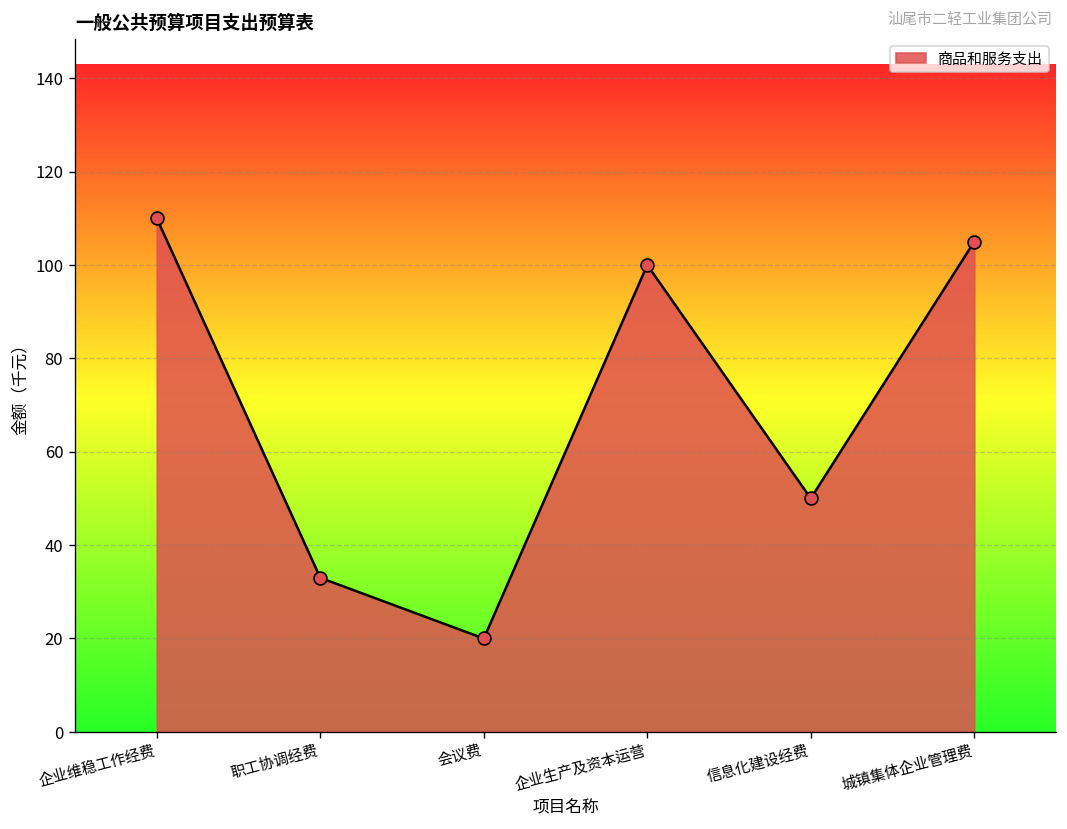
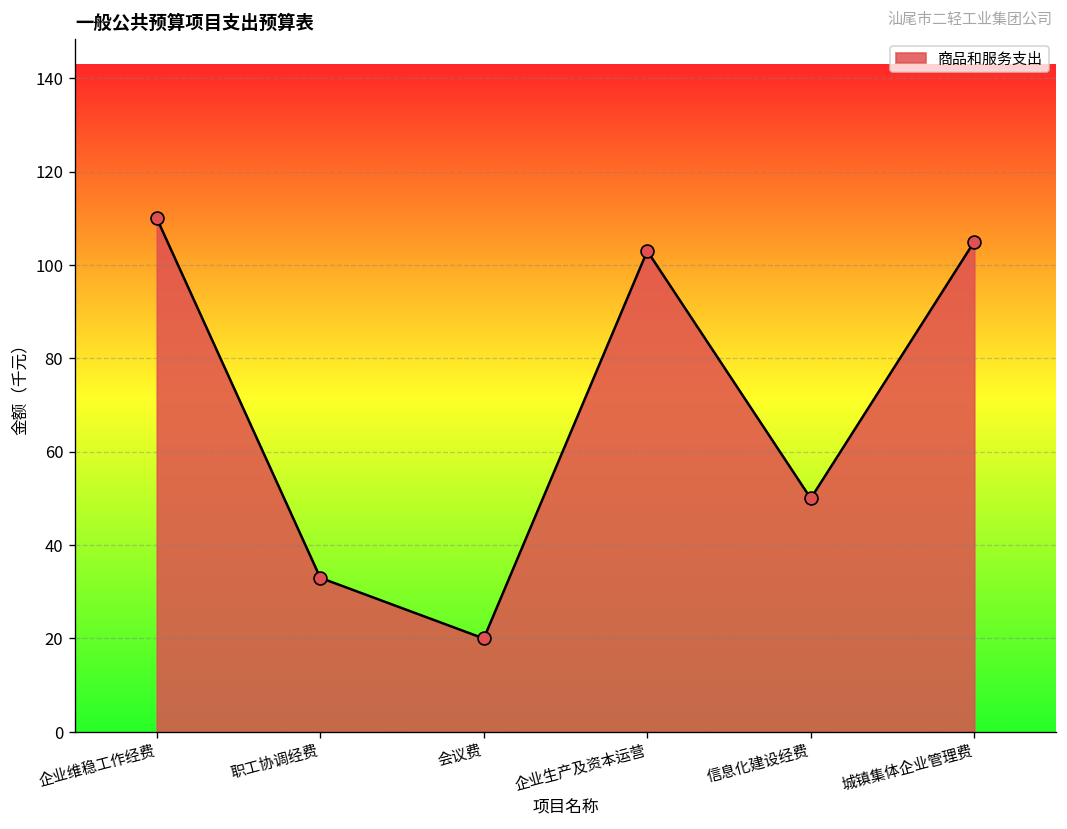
企业生产及资本运营: 100 -> 103
